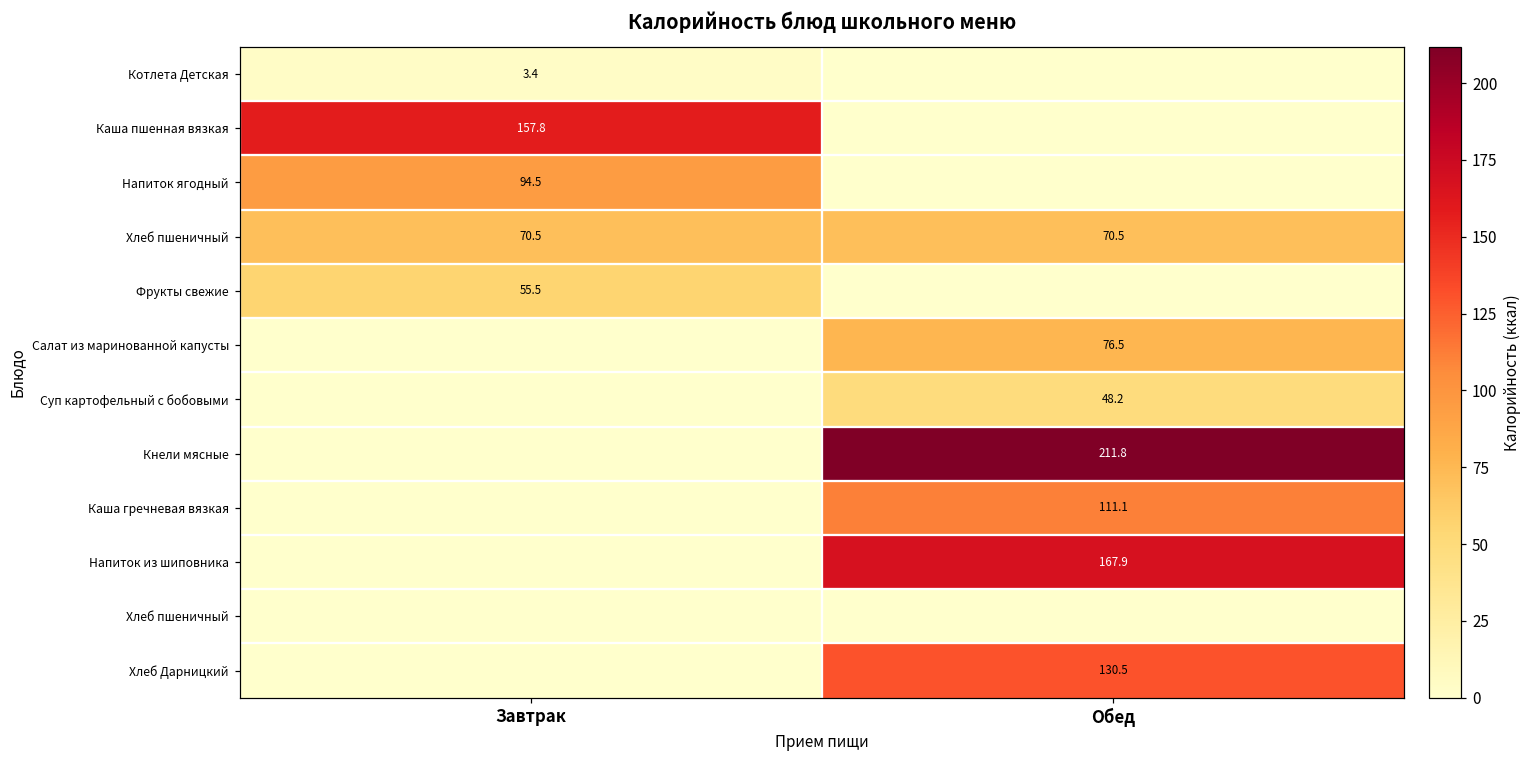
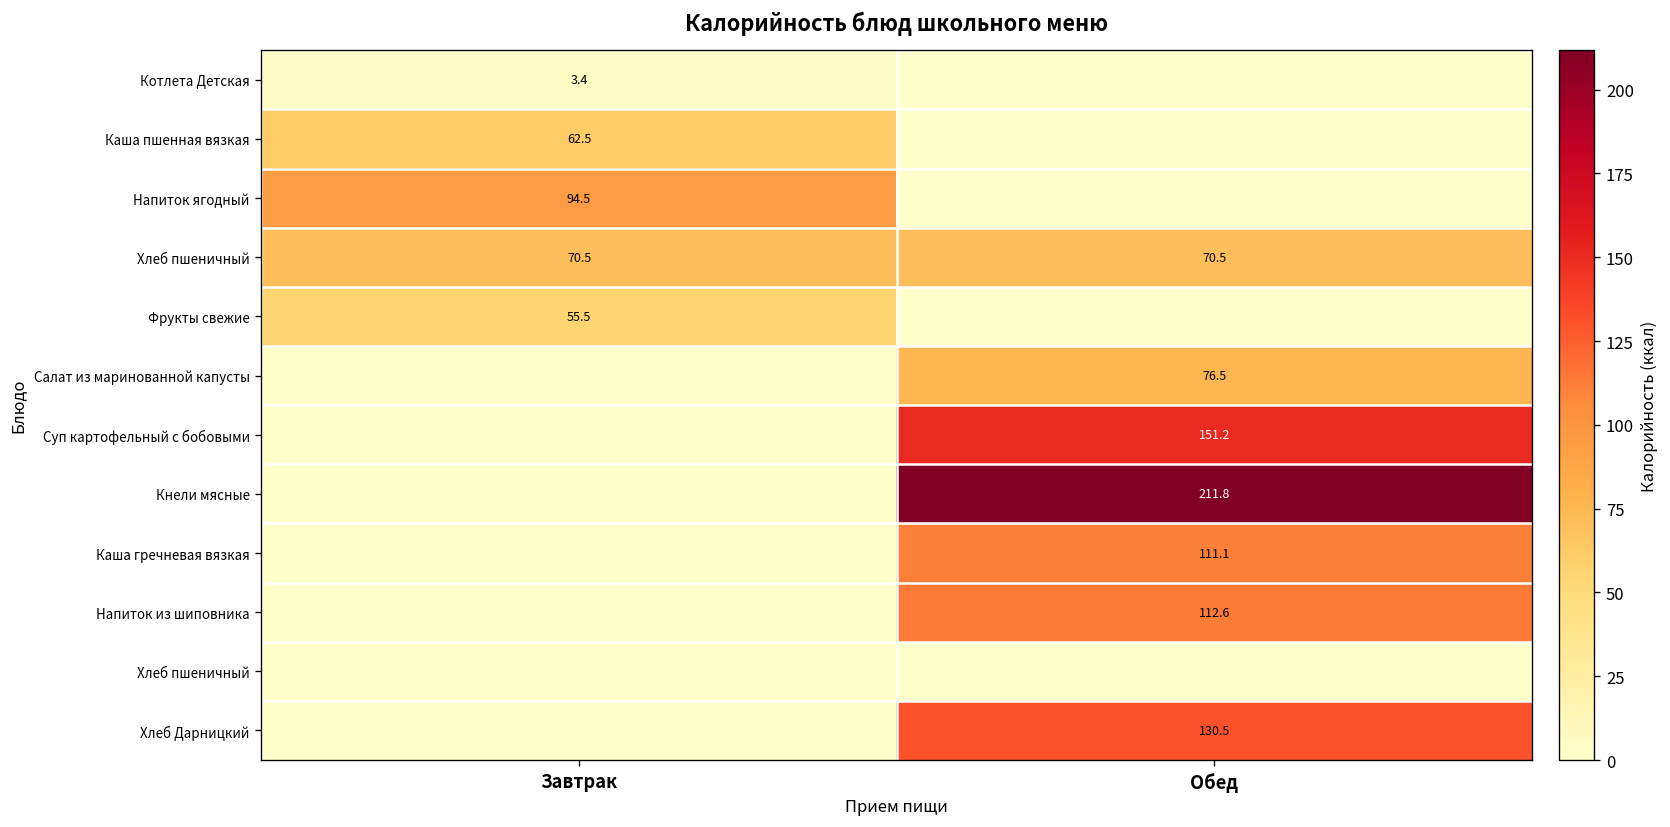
Каша пшенная вязкая, Завтрак: 157.8 -> 62.5
Суп картофельный с бобовыми, Обед: 48.2 -> 151.2
Напиток из шиповника, Обед: 167.9 -> 112.6
